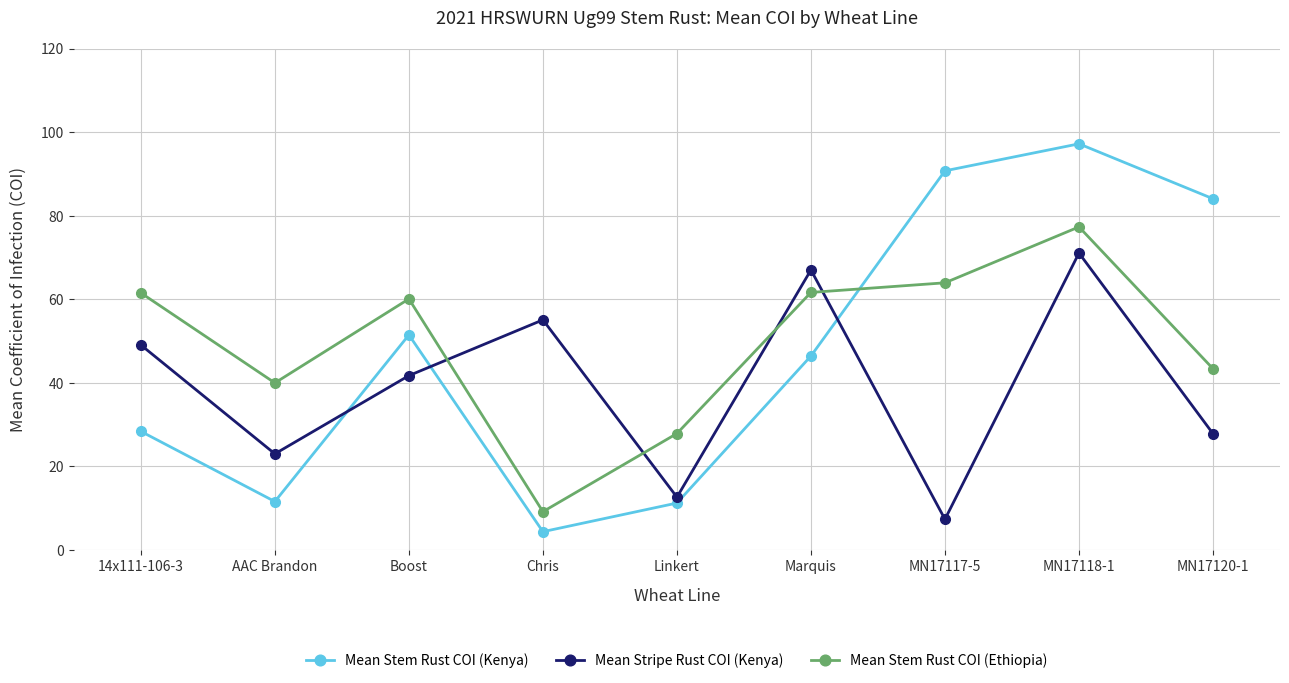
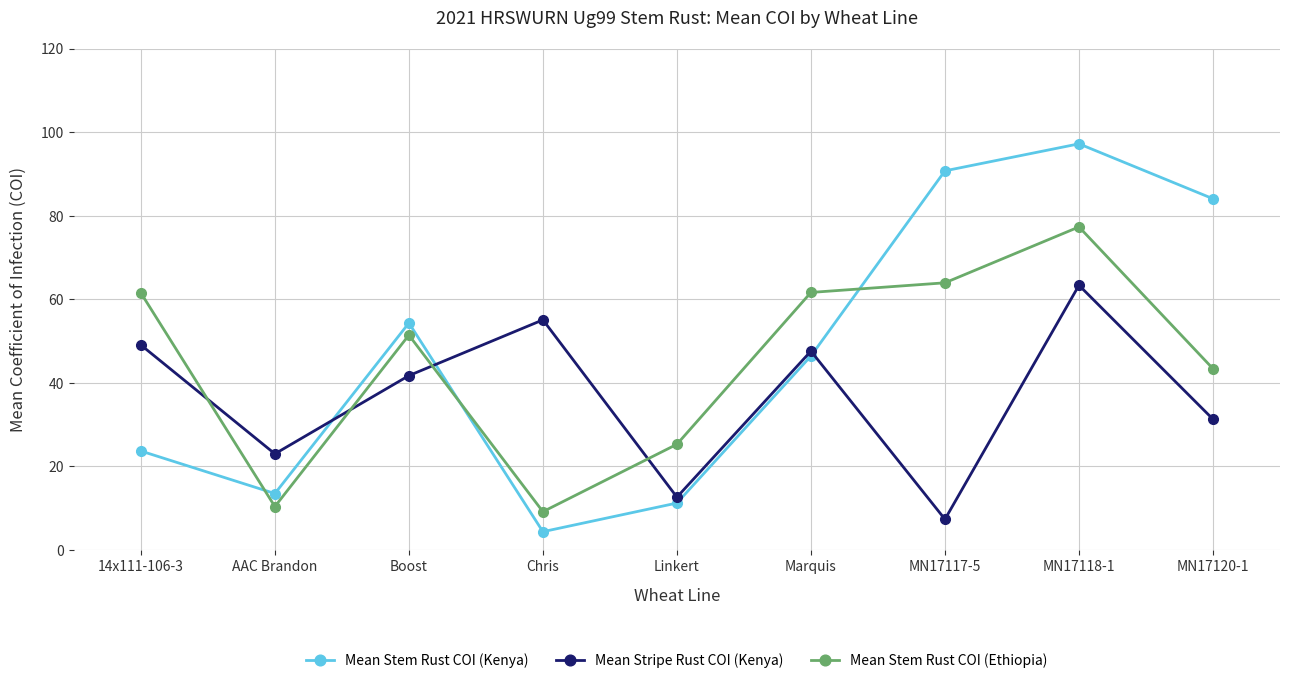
Mean Stem Rust COI (Kenya), 14x111-106-3: 28 -> 24
Mean Stem Rust COI (Kenya), AAC Brandon: 12 -> 14
Mean Stem Rust COI (Ethiopia), AAC Brandon: 40 -> 10
Mean Stem Rust COI (Kenya), Boost: 51 -> 54
Mean Stem Rust COI (Ethiopia), Boost: 60 -> 51
Mean Stem Rust COI (Ethiopia), Linkert: 28 -> 25
Mean Stripe Rust COI (Kenya), Marquis: 67 -> 48
Mean Stripe Rust COI (Kenya), MN17118-1: 71 -> 63
Mean Stripe Rust COI (Kenya), MN17120-1: 28 -> 31
